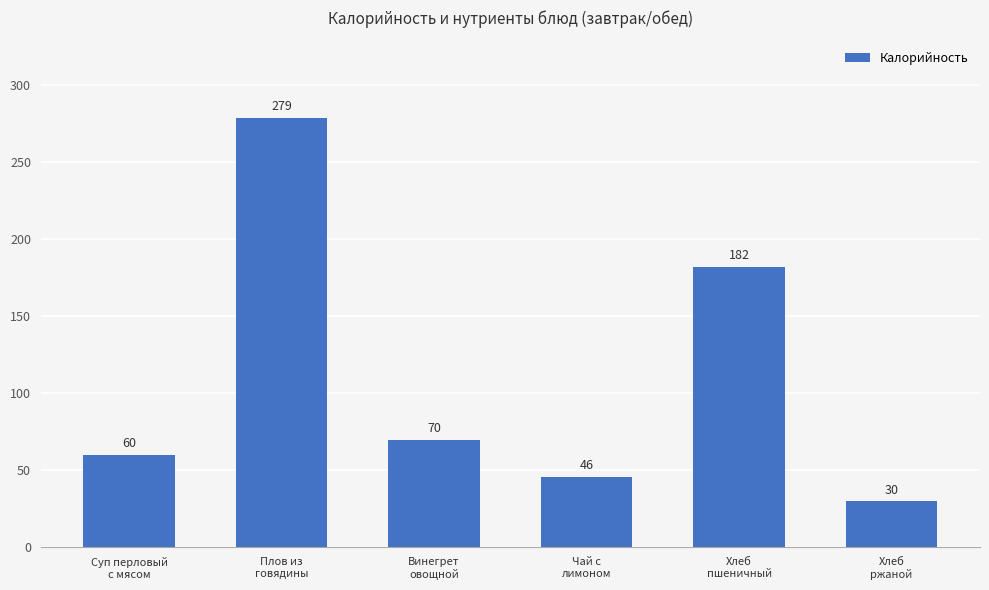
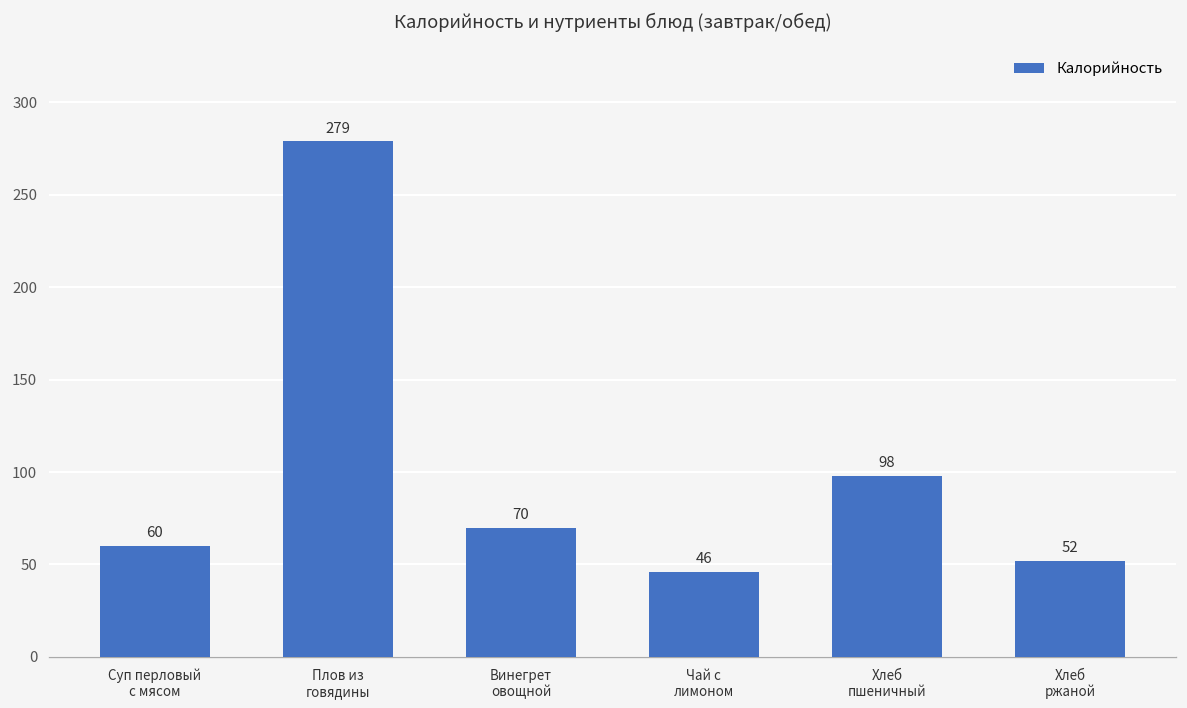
Хлеб пшеничный: 182 -> 98
Хлеб ржаной: 30 -> 52
